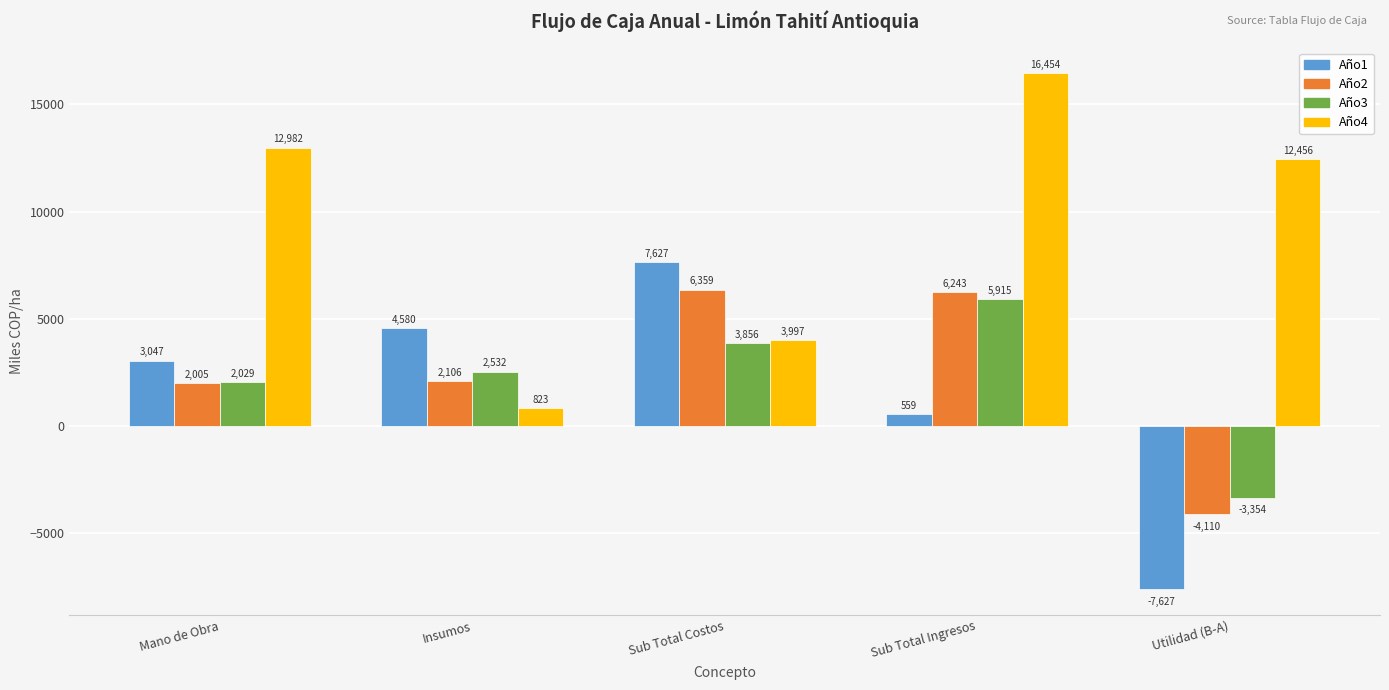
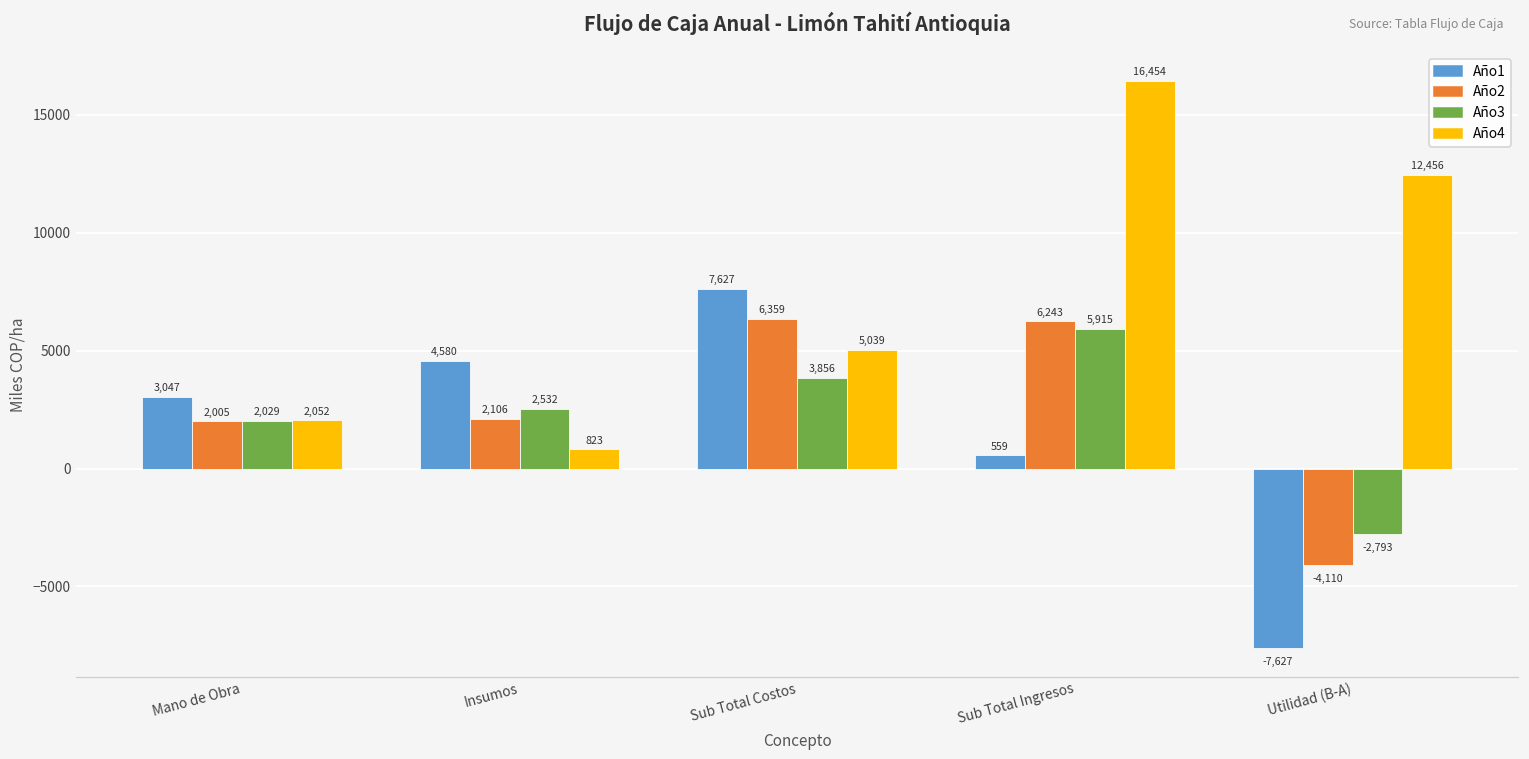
Año4, Mano de Obra: 12,982 -> 2,052
Año4, Sub Total Costos: 3,997 -> 5,039
Año3, Utilidad (B-A): -3,354 -> -2,793
